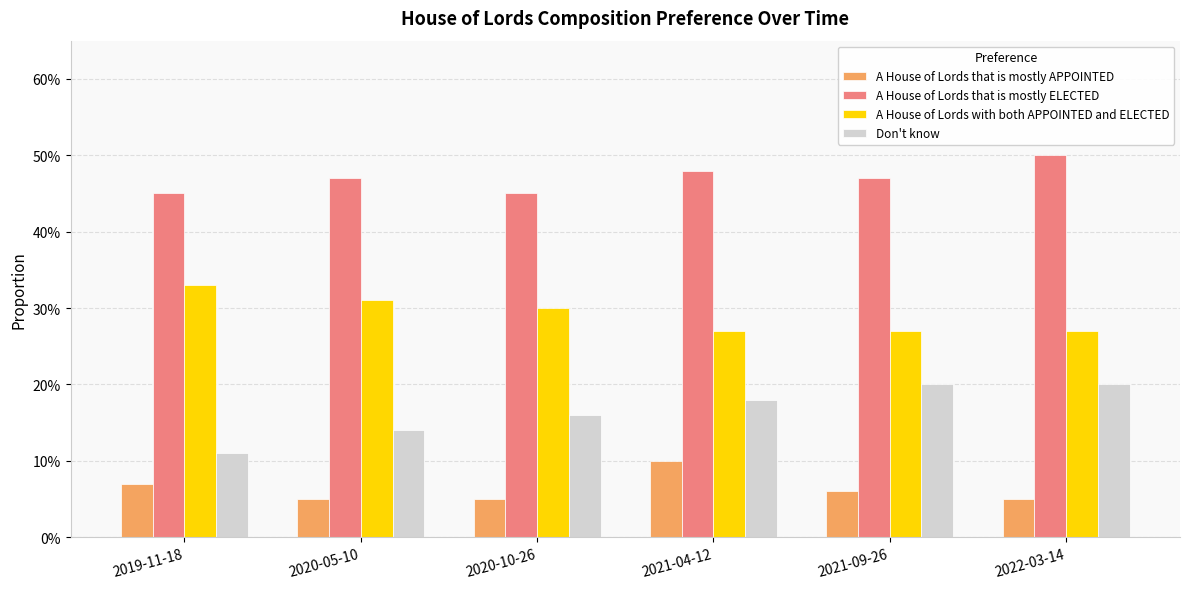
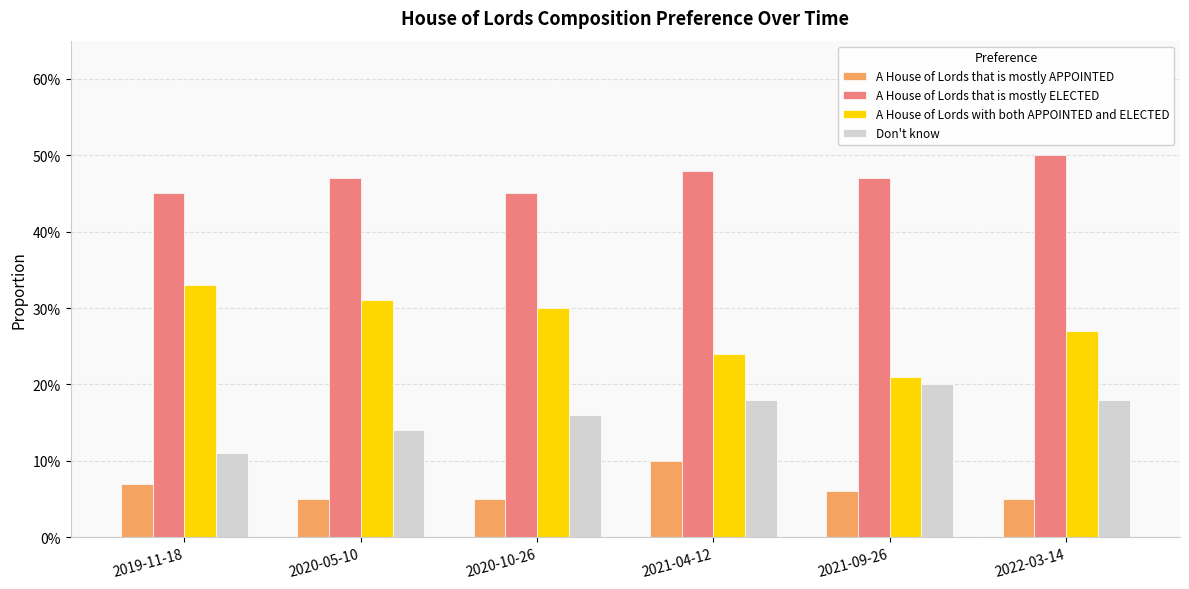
A House of Lords with both APPOINTED and ELECTED, 2021-04-12: 27% -> 24%
A House of Lords with both APPOINTED and ELECTED, 2021-09-26: 27% -> 21%
Don't know, 2022-03-14: 20% -> 18%
